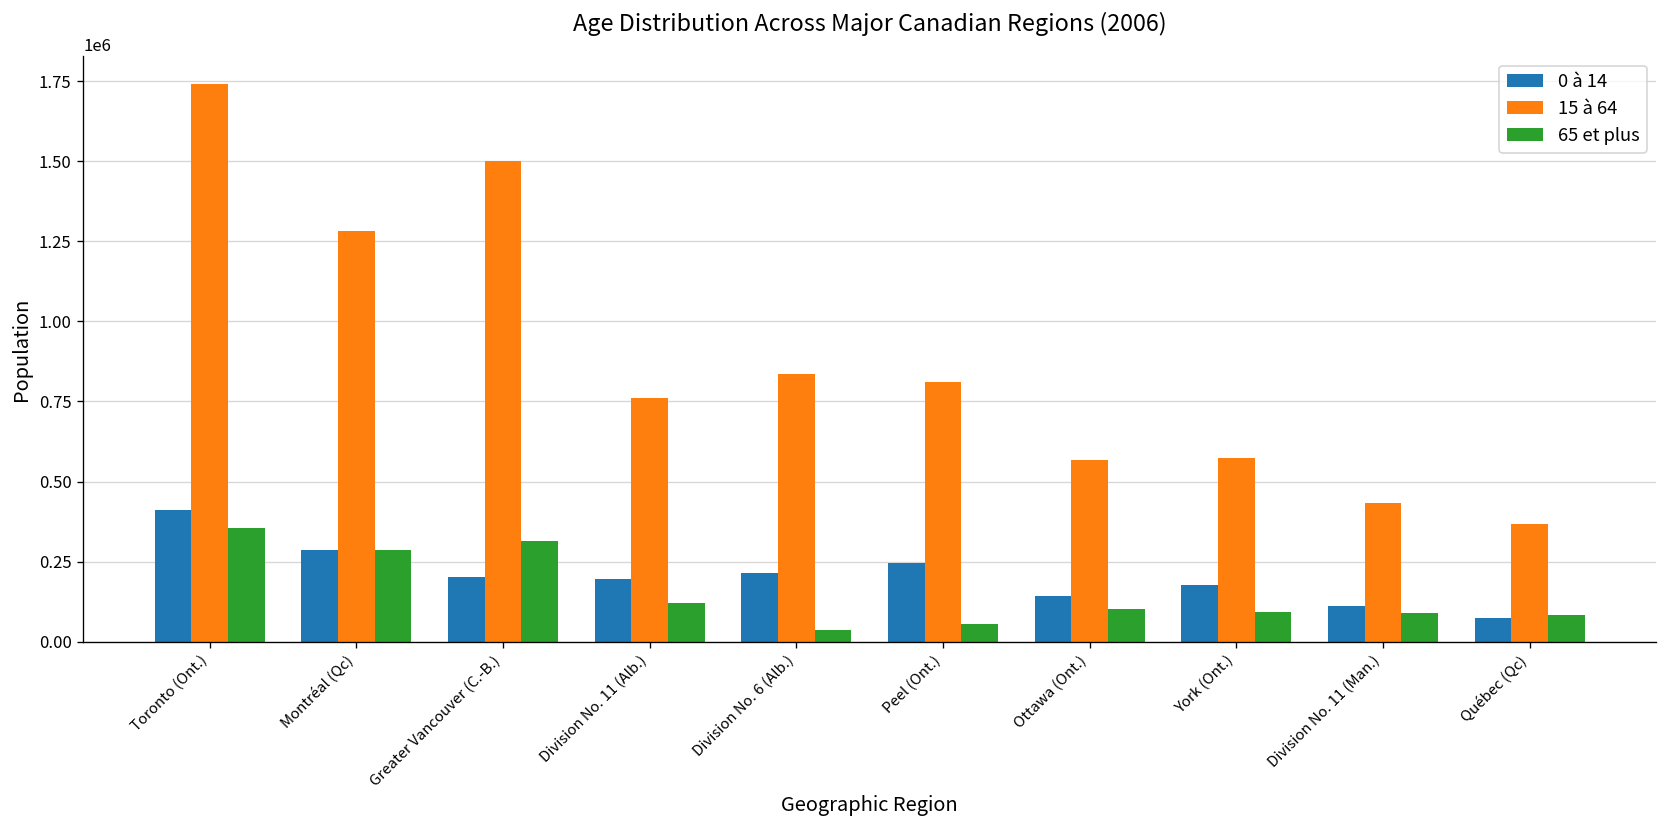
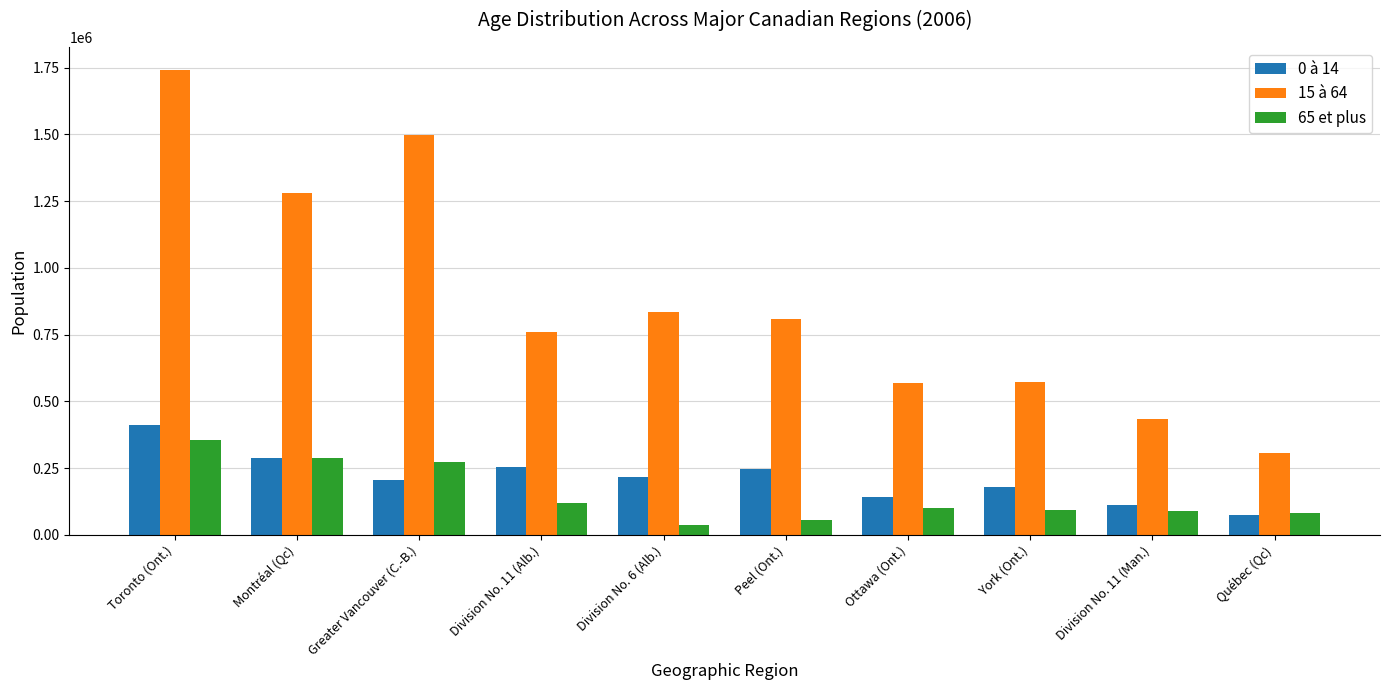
65 et plus, Greater Vancouver (C.-B.): 310000 -> 270000
0 à 14, Division No. 11 (Alb.): 200000 -> 250000
15 à 64, Québec (Qc): 370000 -> 310000
